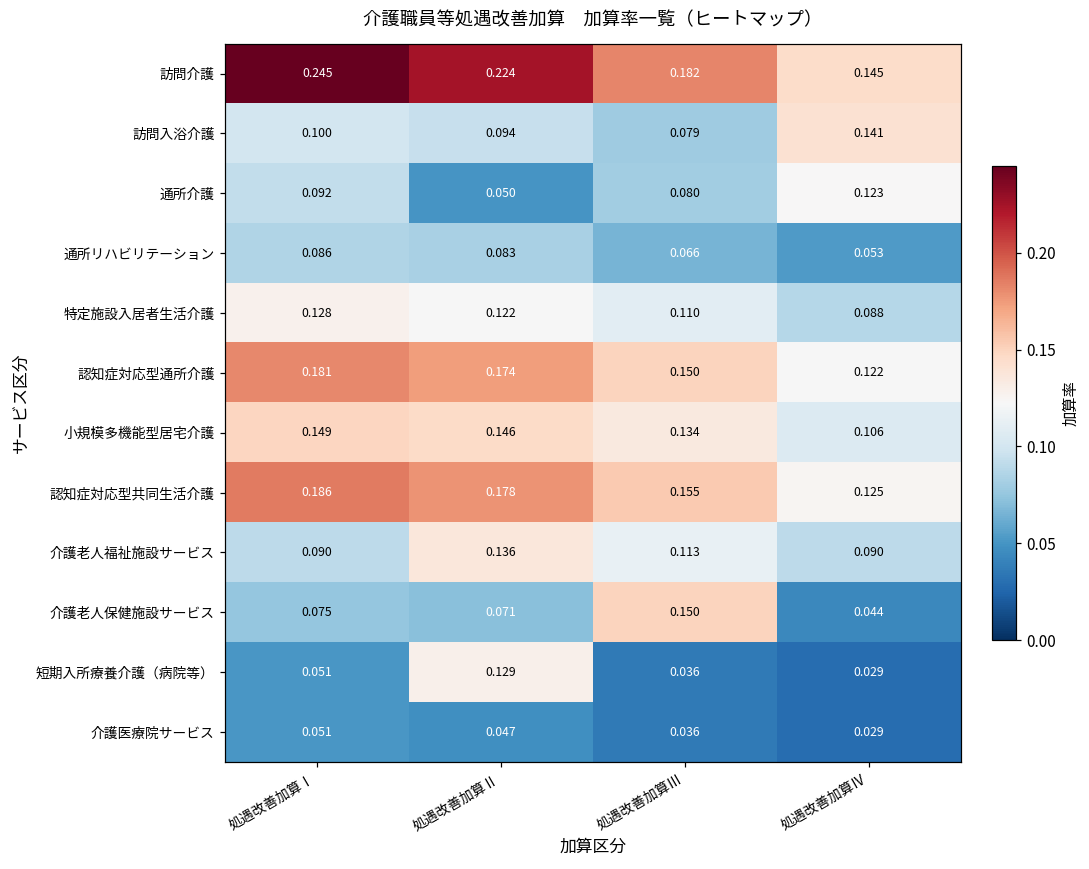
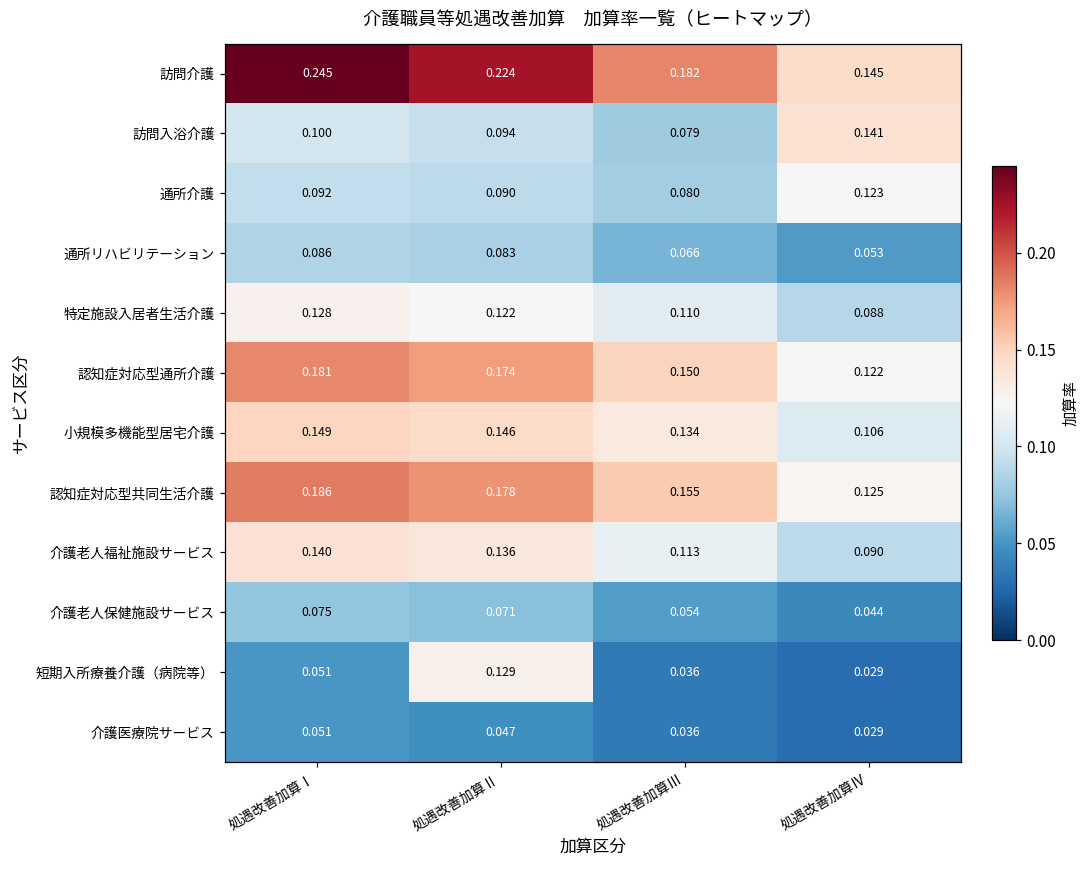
通所介護, 処遇改善加算Ⅱ: 0.050 -> 0.090
介護老人福祉施設サービス, 処遇改善加算Ⅰ: 0.090 -> 0.140
介護老人保健施設サービス, 処遇改善加算Ⅲ: 0.150 -> 0.054
